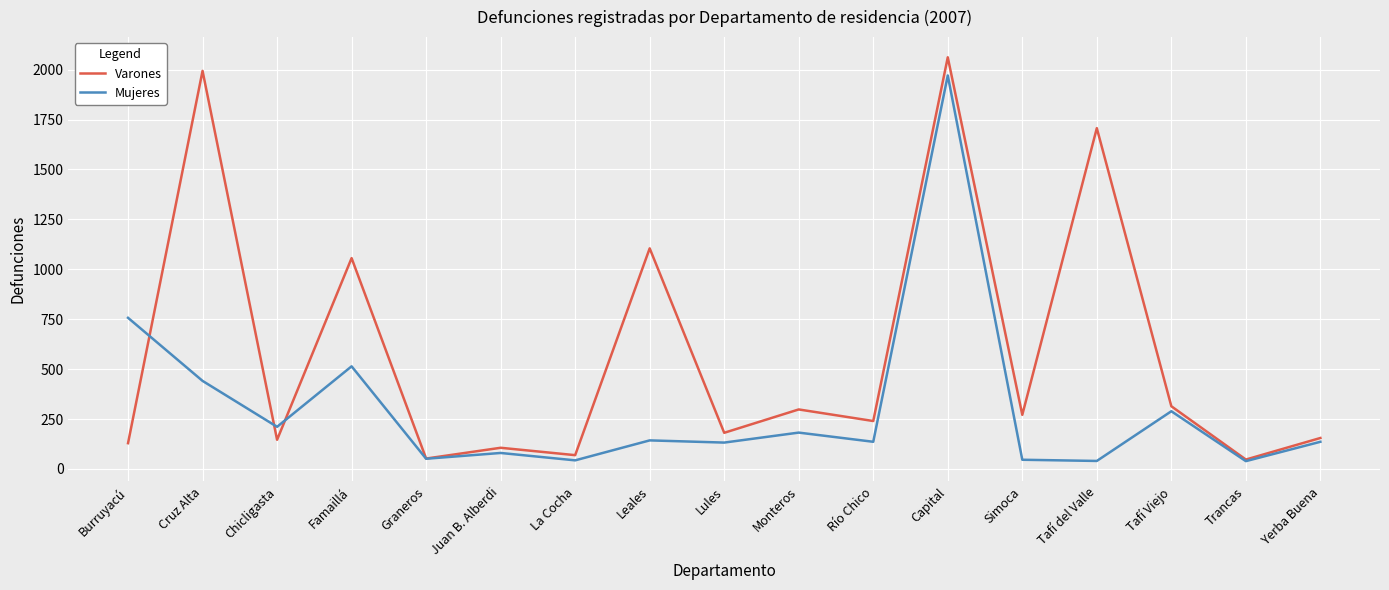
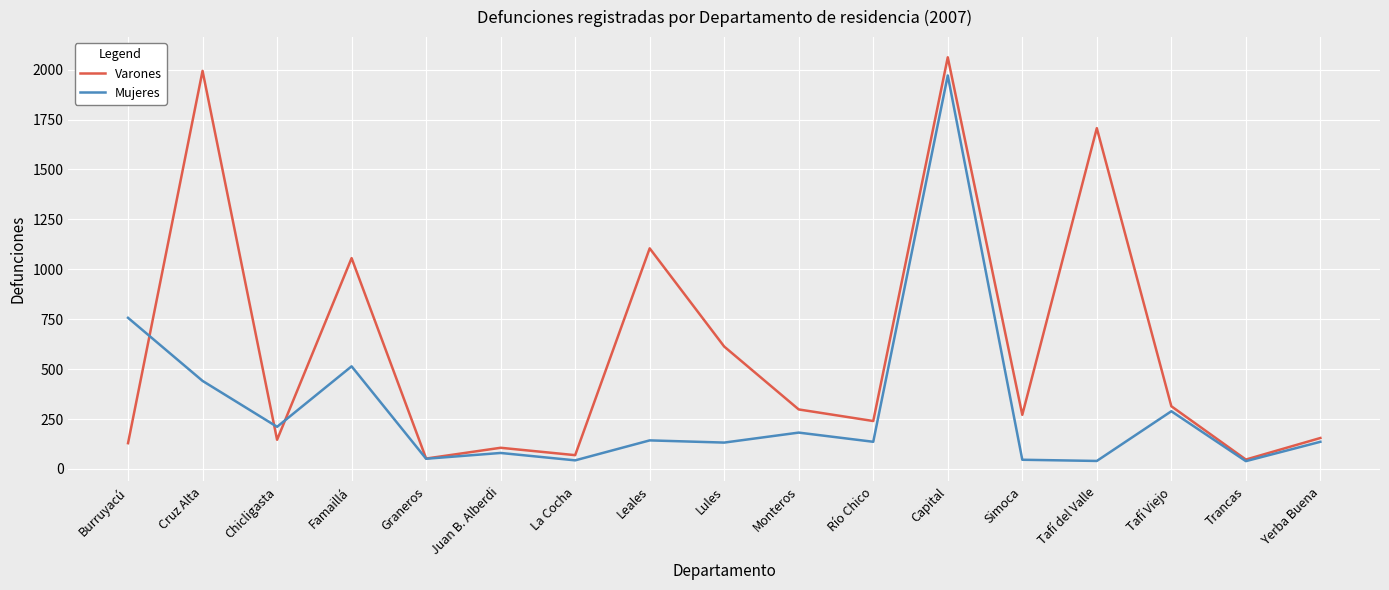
Varones, Lules: 180 -> 610
